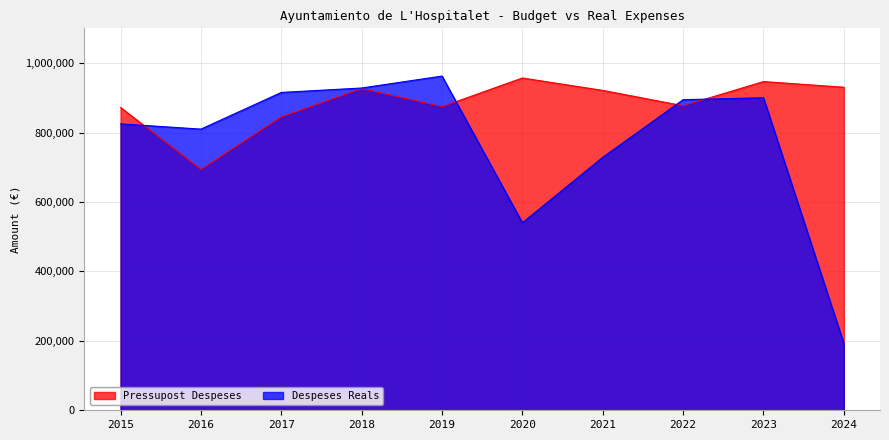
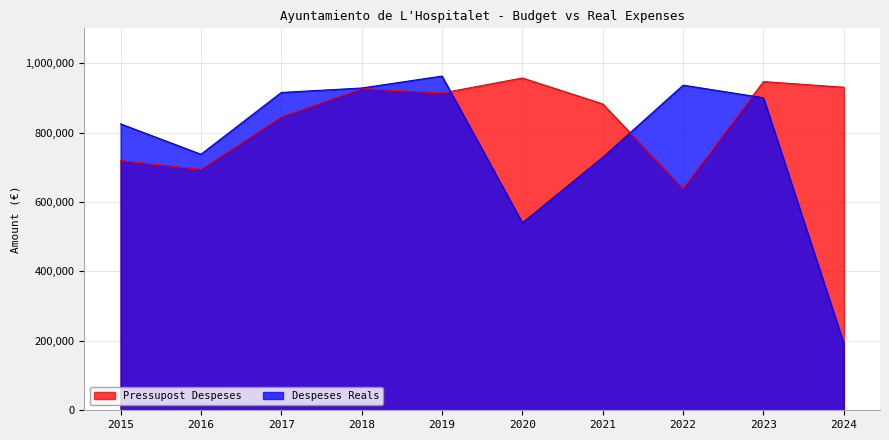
Pressupost Despeses, 2015: 870,000 -> 720,000
Despeses Reals, 2016: 810,000 -> 740,000
Pressupost Despeses, 2019: 870,000 -> 910,000
Pressupost Despeses, 2021: 920,000 -> 880,000
Pressupost Despeses, 2022: 880,000 -> 640,000
Despeses Reals, 2022: 890,000 -> 940,000
